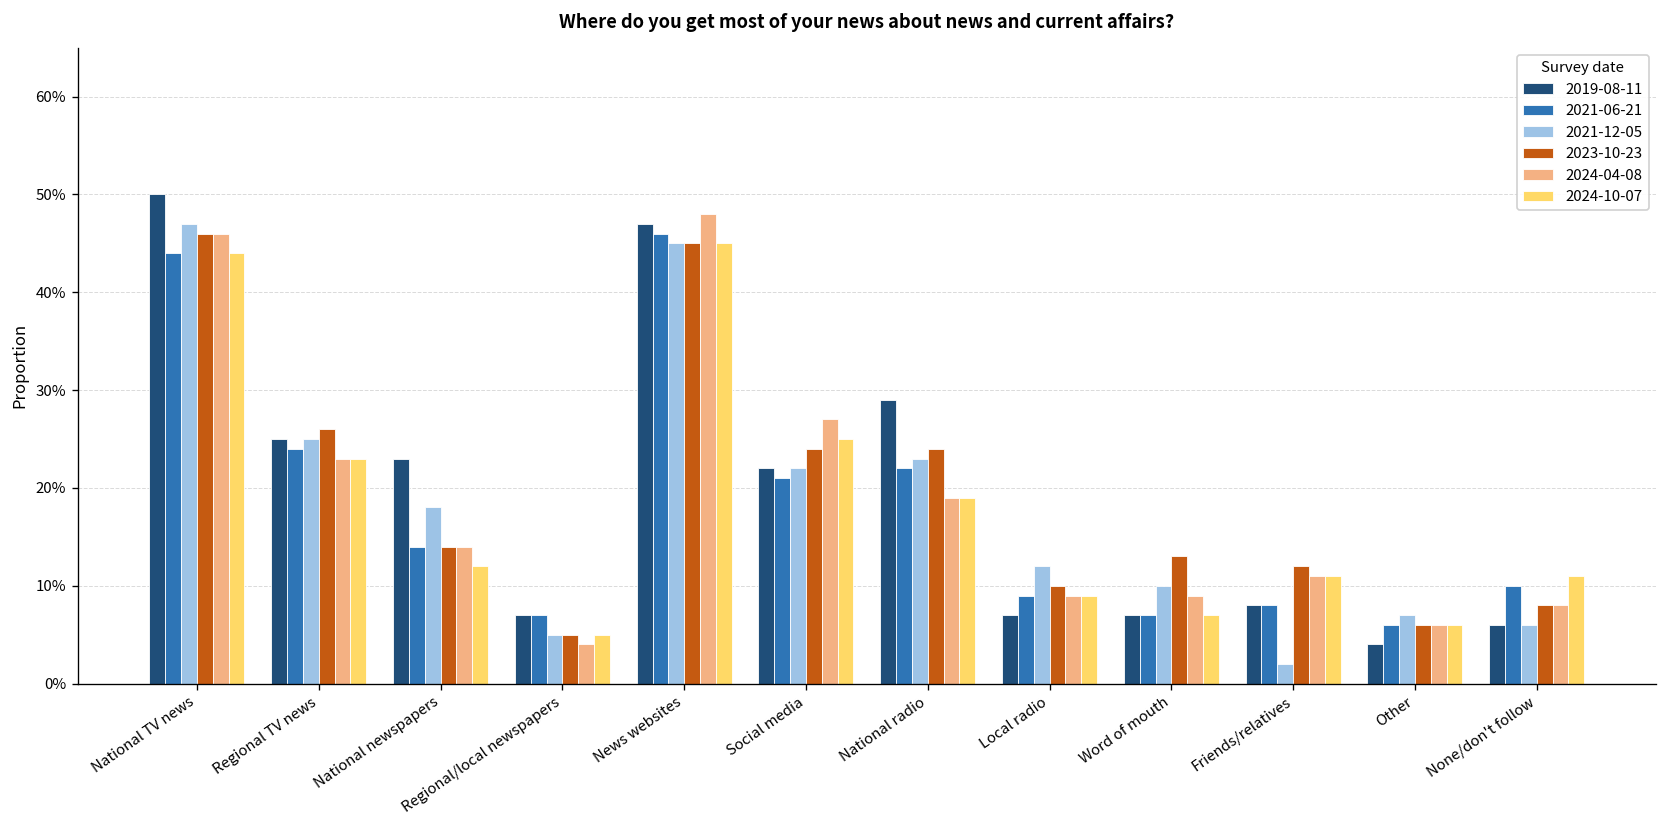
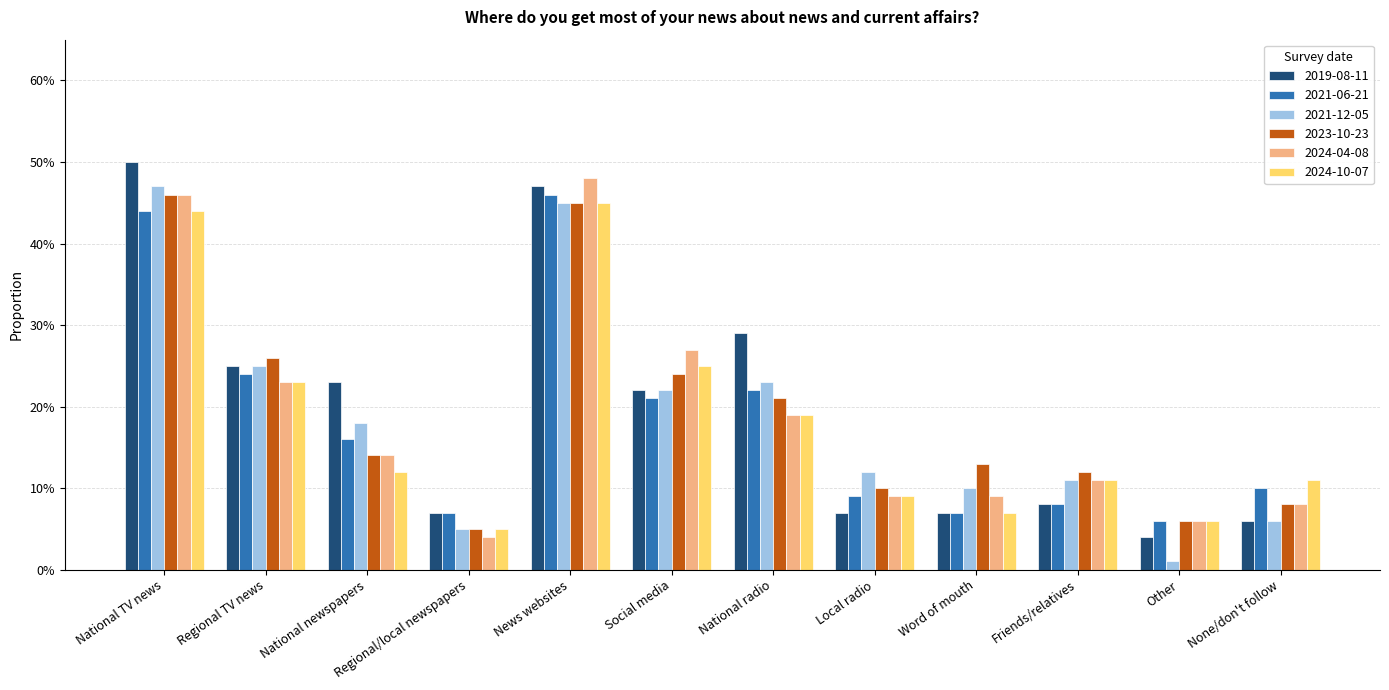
2021-06-21, National newspapers: 14% -> 16%
2023-10-23, National radio: 24% -> 21%
2021-12-05, Friends/relatives: 2% -> 11%
2021-12-05, Other: 7% -> 1%
